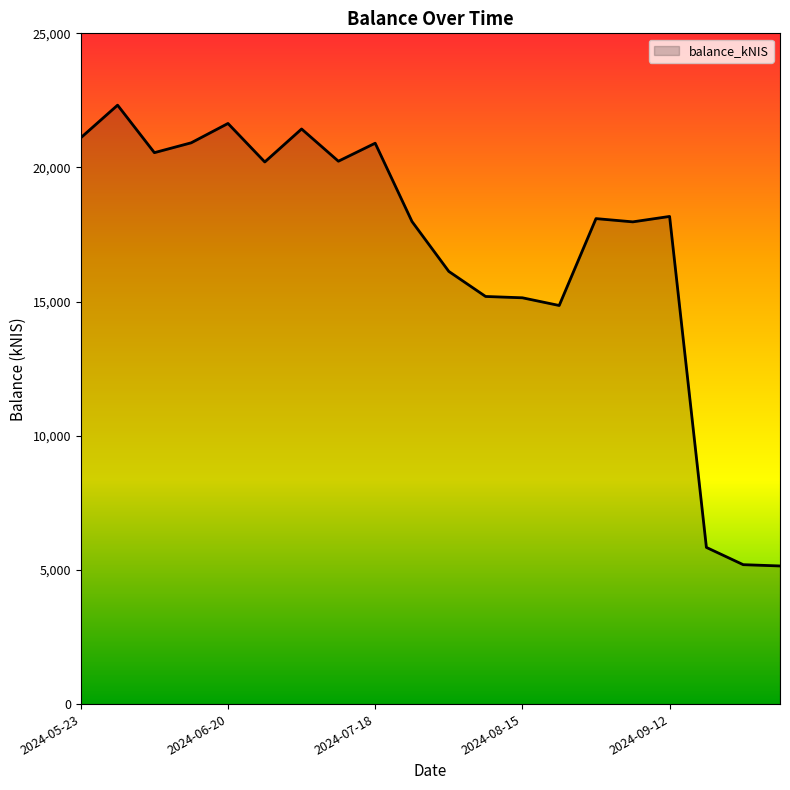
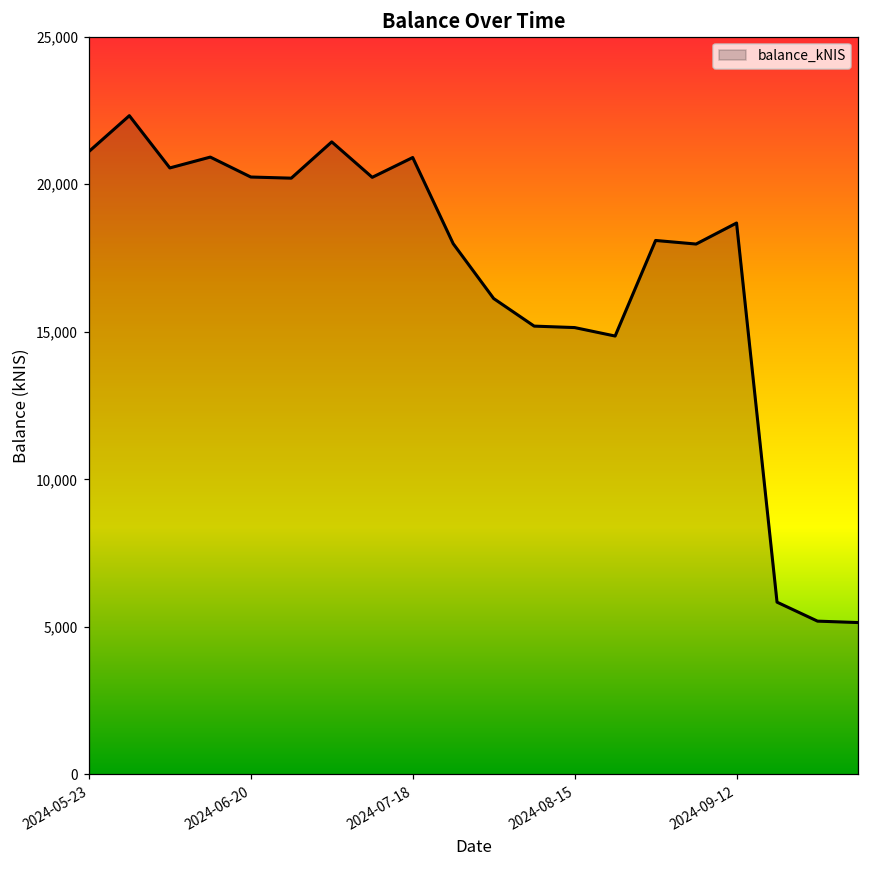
2024-06-20: 21,600 -> 20,200
2024-09-12: 18,200 -> 18,700
